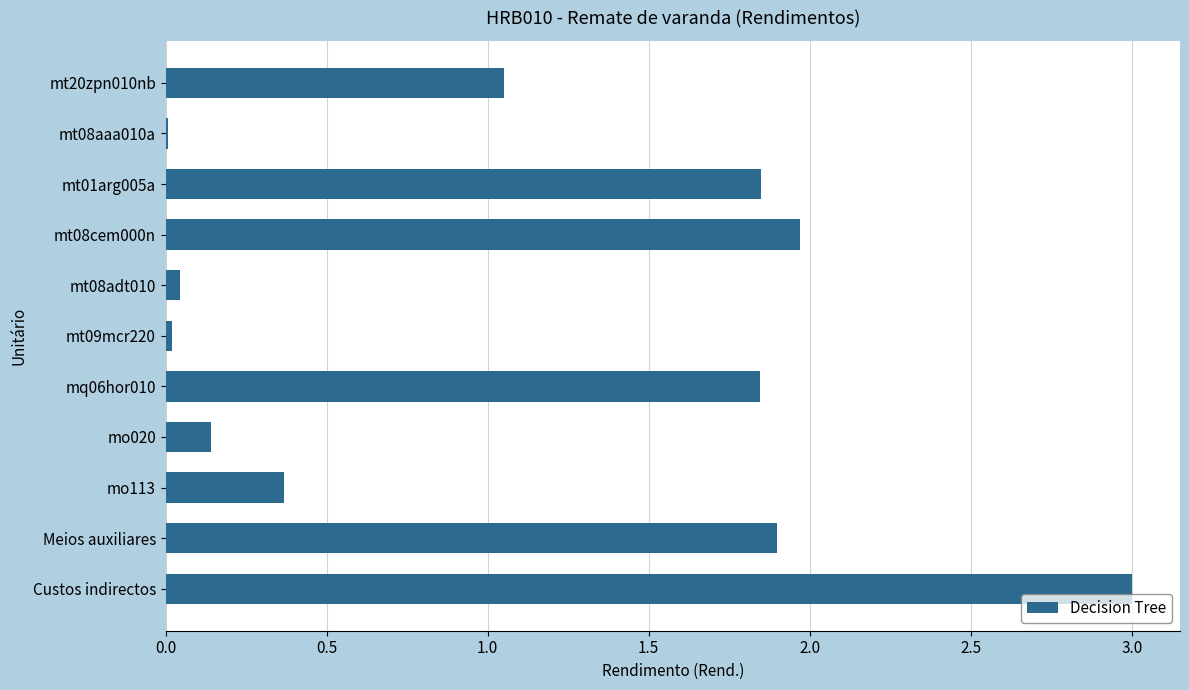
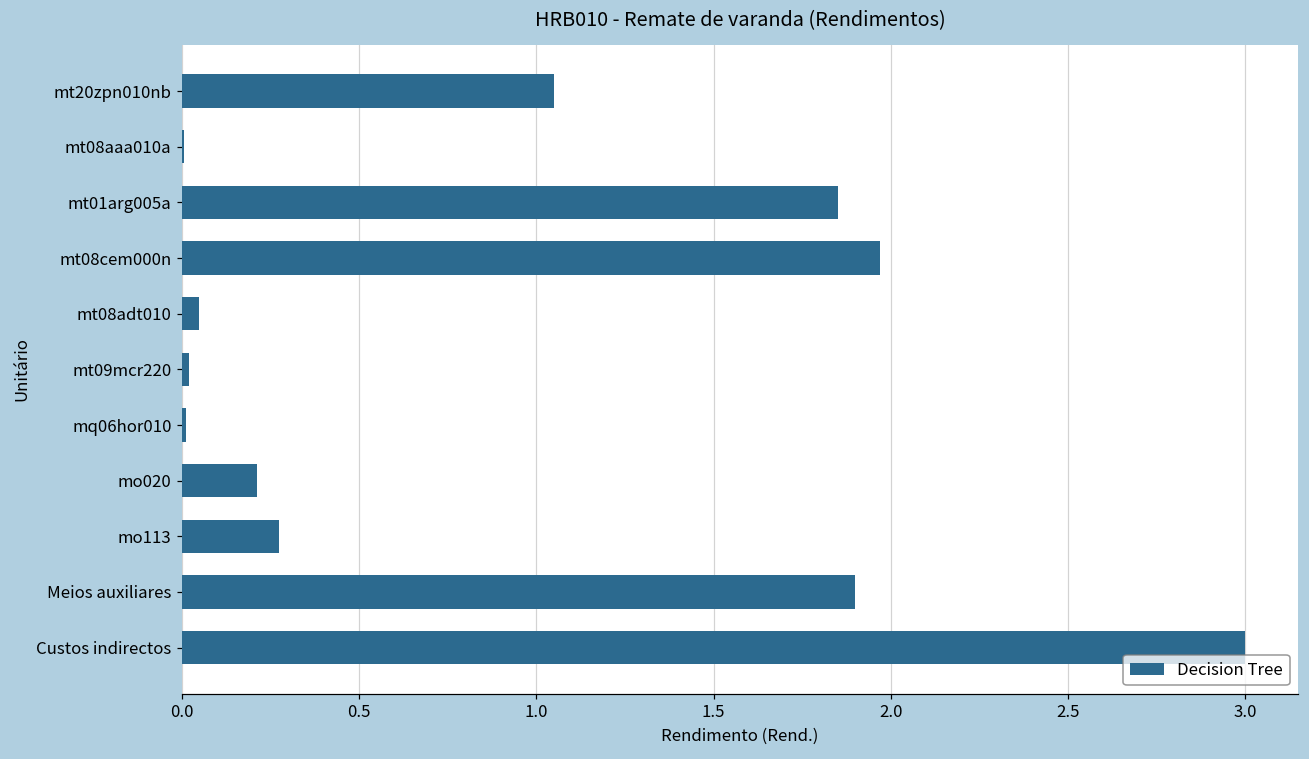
mq06hor010: 1.85 -> 0.01
mo020: 0.14 -> 0.21
mo113: 0.37 -> 0.27
